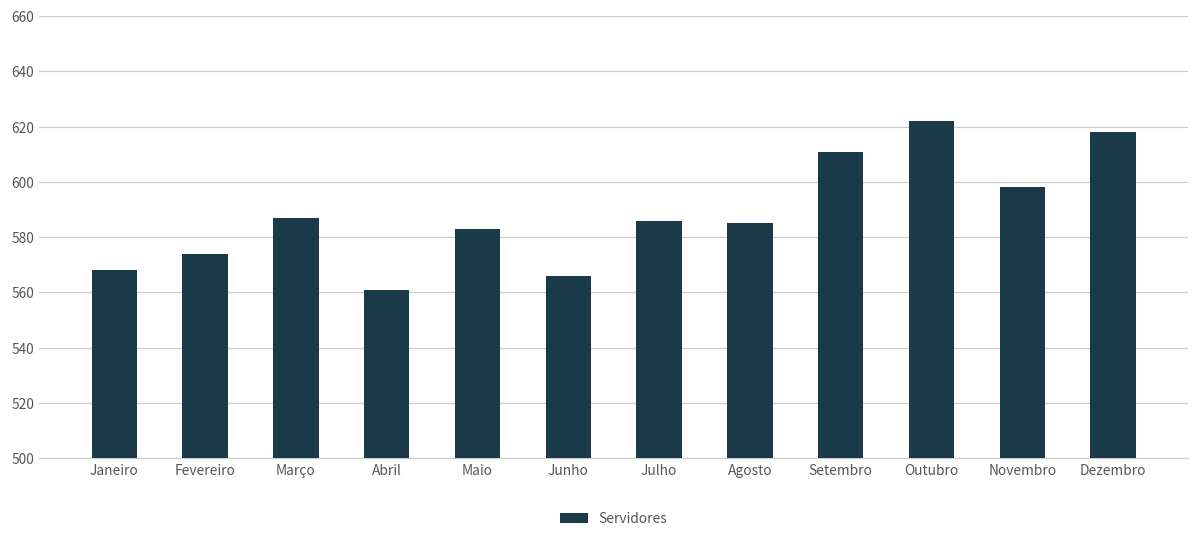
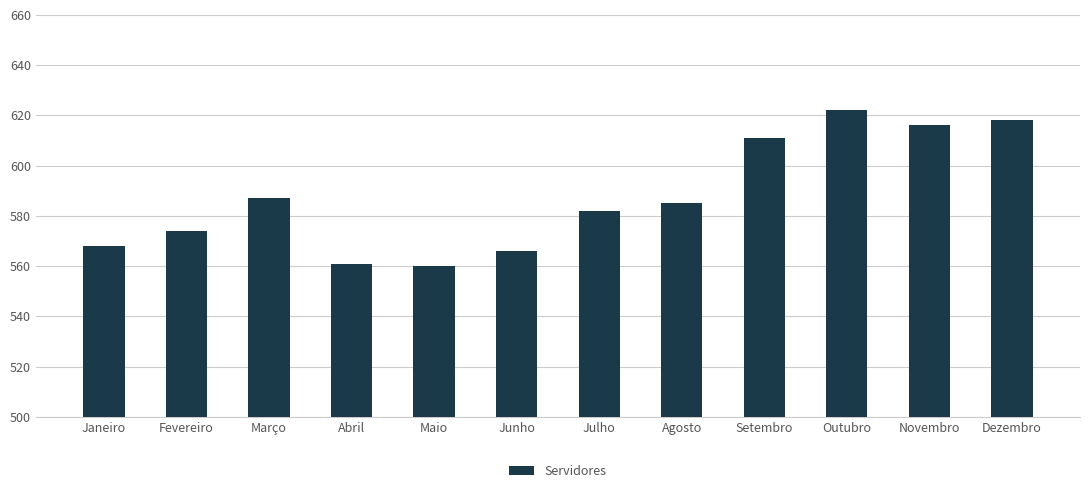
Maio: 583 -> 560
Julho: 586 -> 582
Novembro: 598 -> 616
